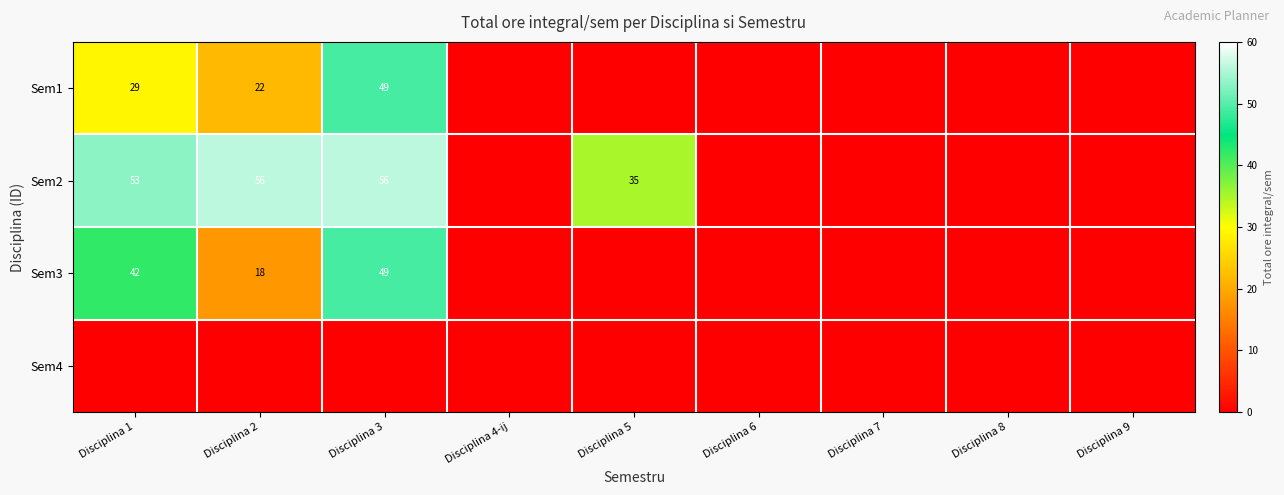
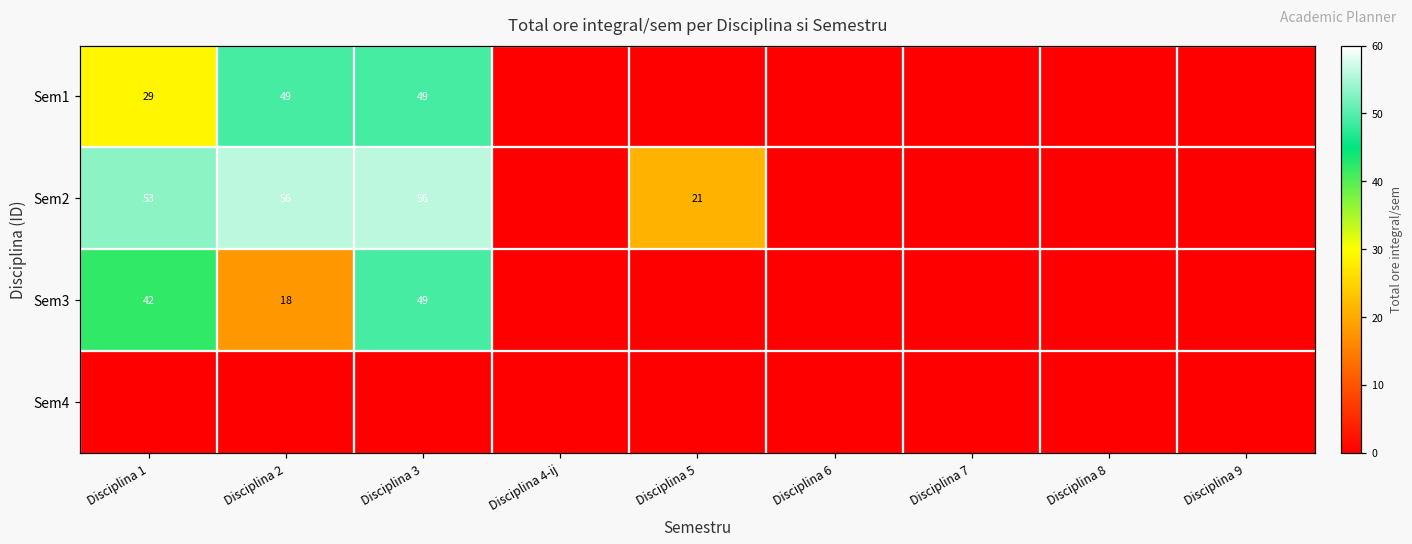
Sem1, Disciplina 2: 22 -> 49
Sem2, Disciplina 5: 35 -> 21
